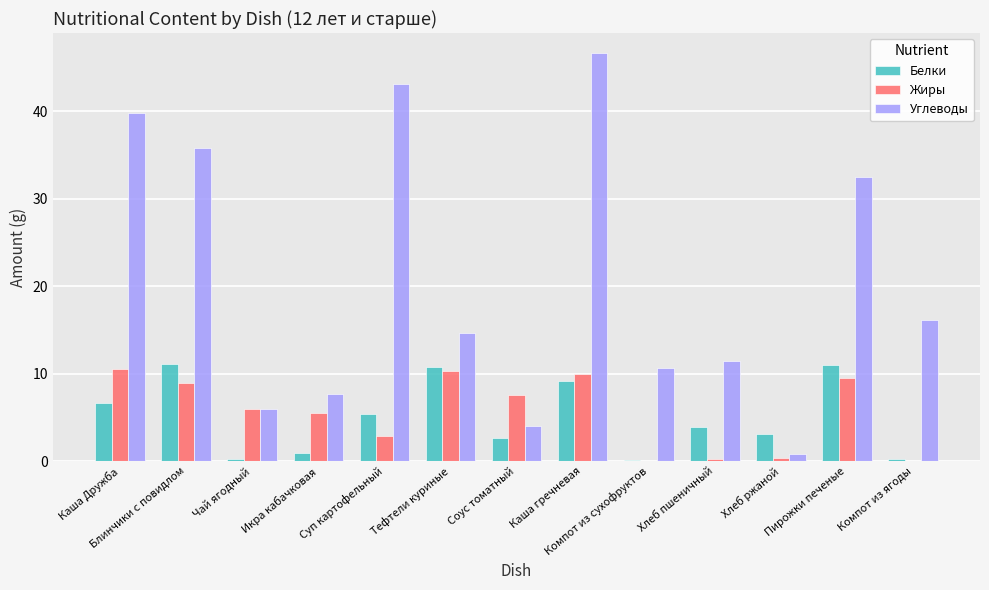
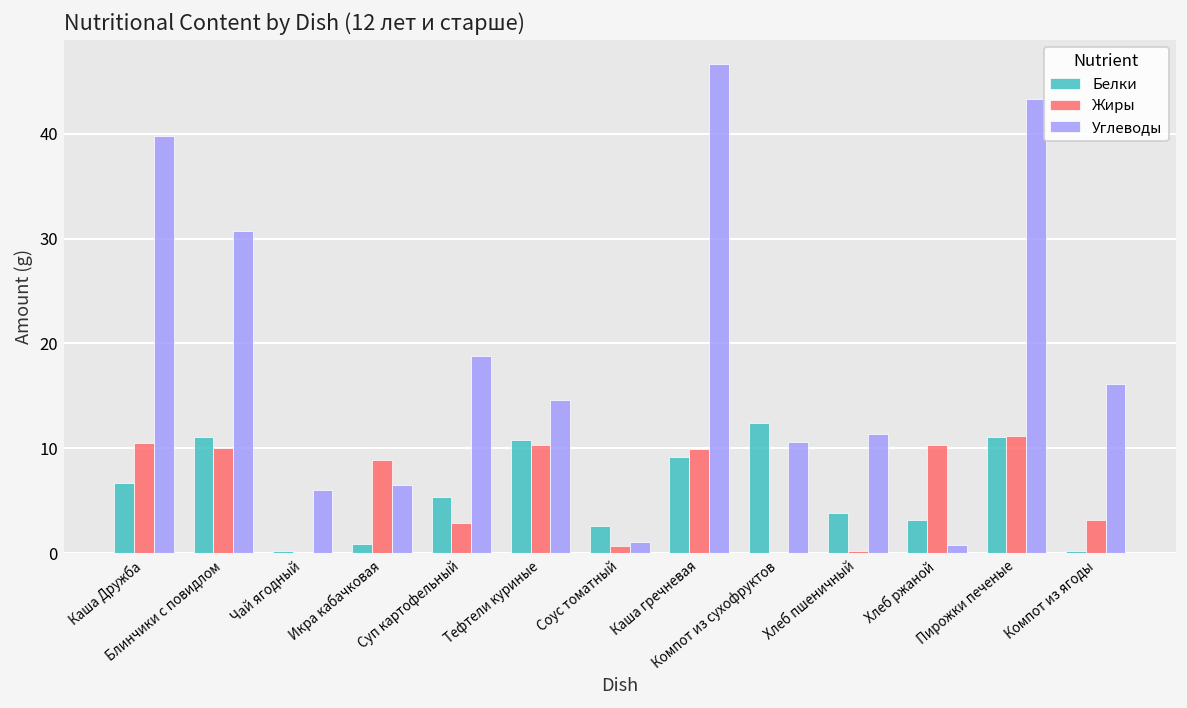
Жиры, Блинчики с повидлом: 9 -> 10
Углеводы, Блинчики с повидлом: 36 -> 31
Жиры, Чай ягодный: 6 -> 0
Жиры, Икра кабачковая: 6 -> 9
Углеводы, Икра кабачковая: 8 -> 7
Углеводы, Суп картофельный: 43 -> 19
Жиры, Соус томатный: 8 -> 1
Углеводы, Соус томатный: 4 -> 1
Белки, Компот из сухофруктов: 0 -> 12
Жиры, Хлеб ржаной: 0 -> 10
Жиры, Пирожки печеные: 10 -> 11
Углеводы, Пирожки печеные: 32 -> 43
Жиры, Компот из ягоды: 0 -> 3
